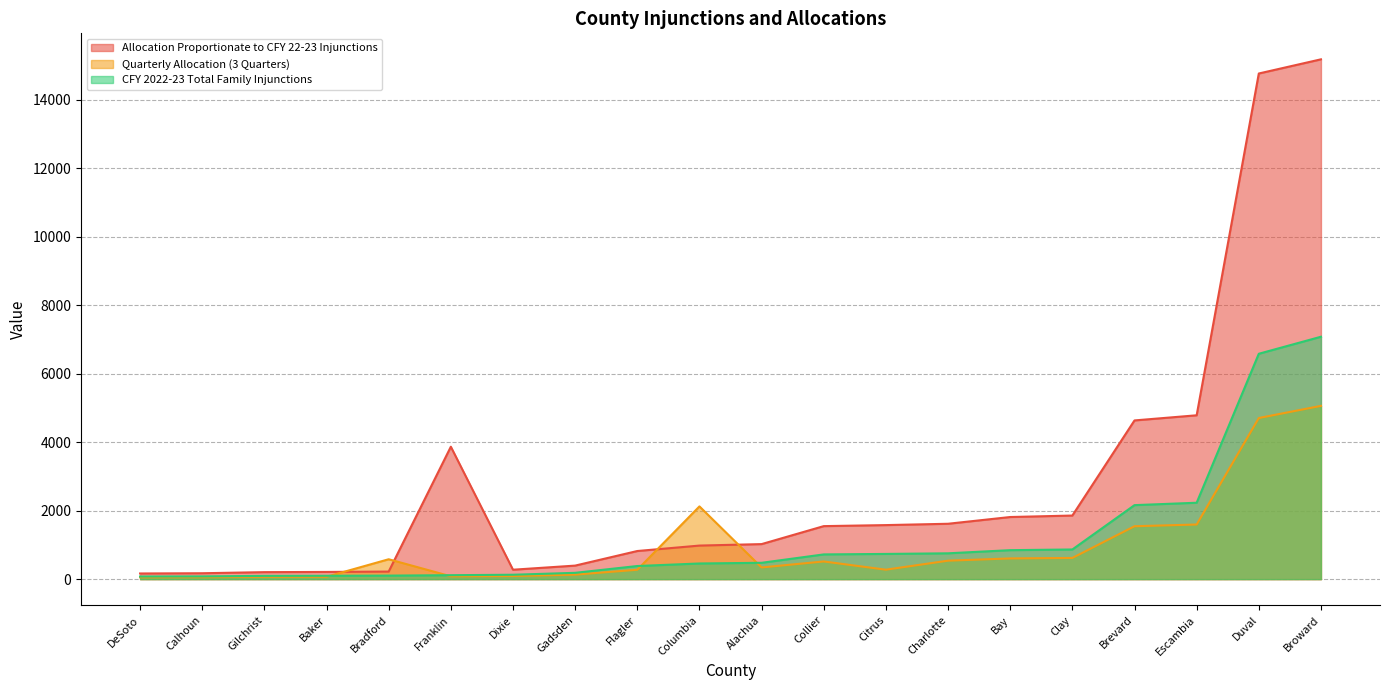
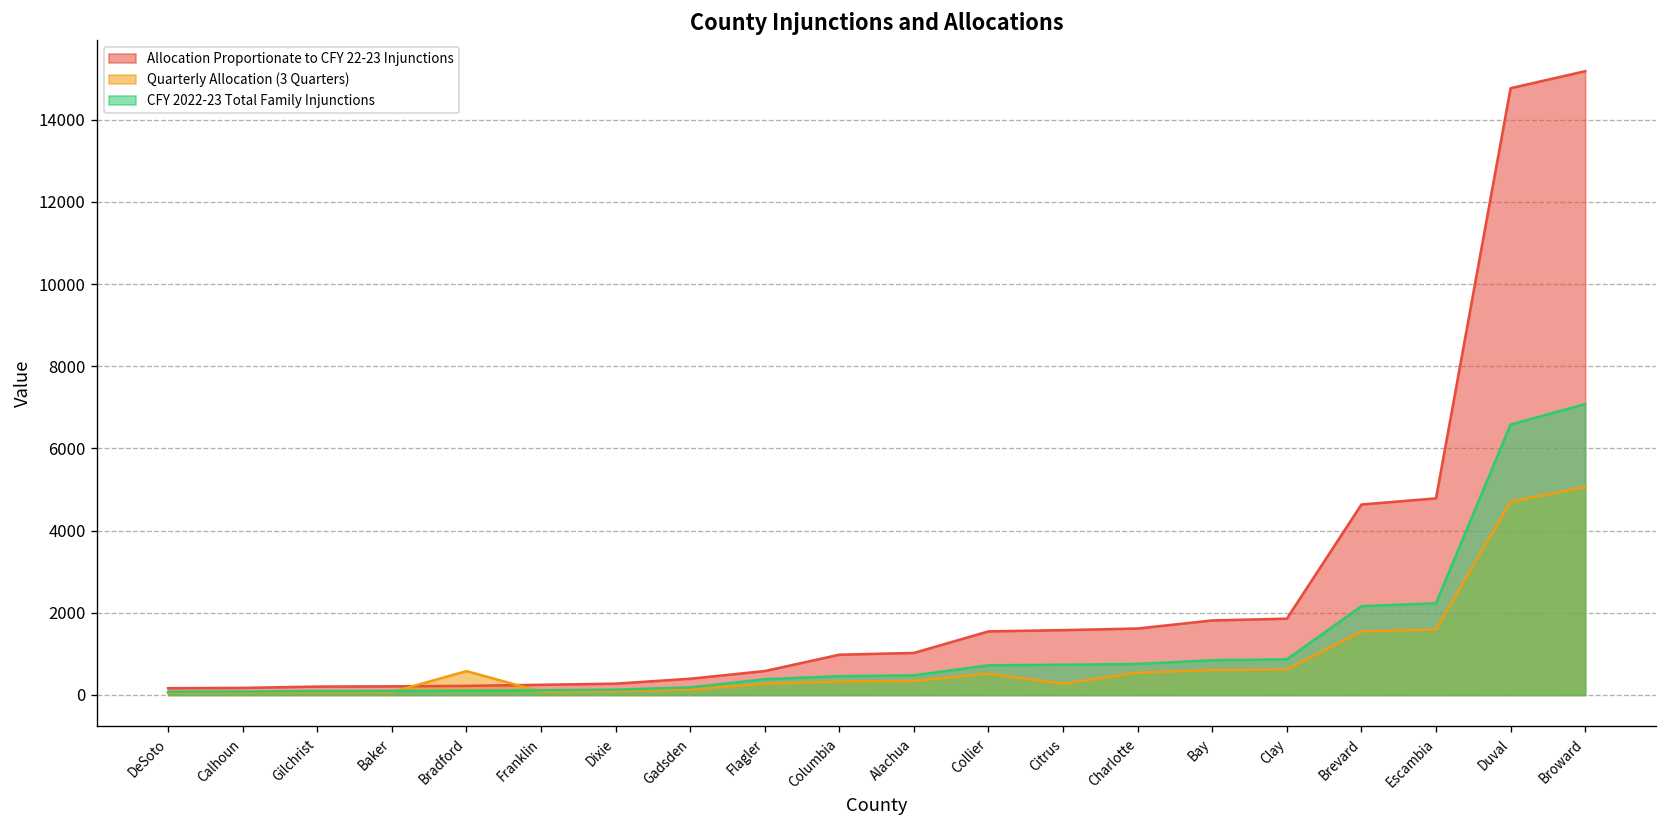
Allocation Proportionate to CFY 22-23 Injunctions, Franklin: 3900 -> 200
Allocation Proportionate to CFY 22-23 Injunctions, Flagler: 800 -> 600
Quarterly Allocation (3 Quarters), Columbia: 2100 -> 300
